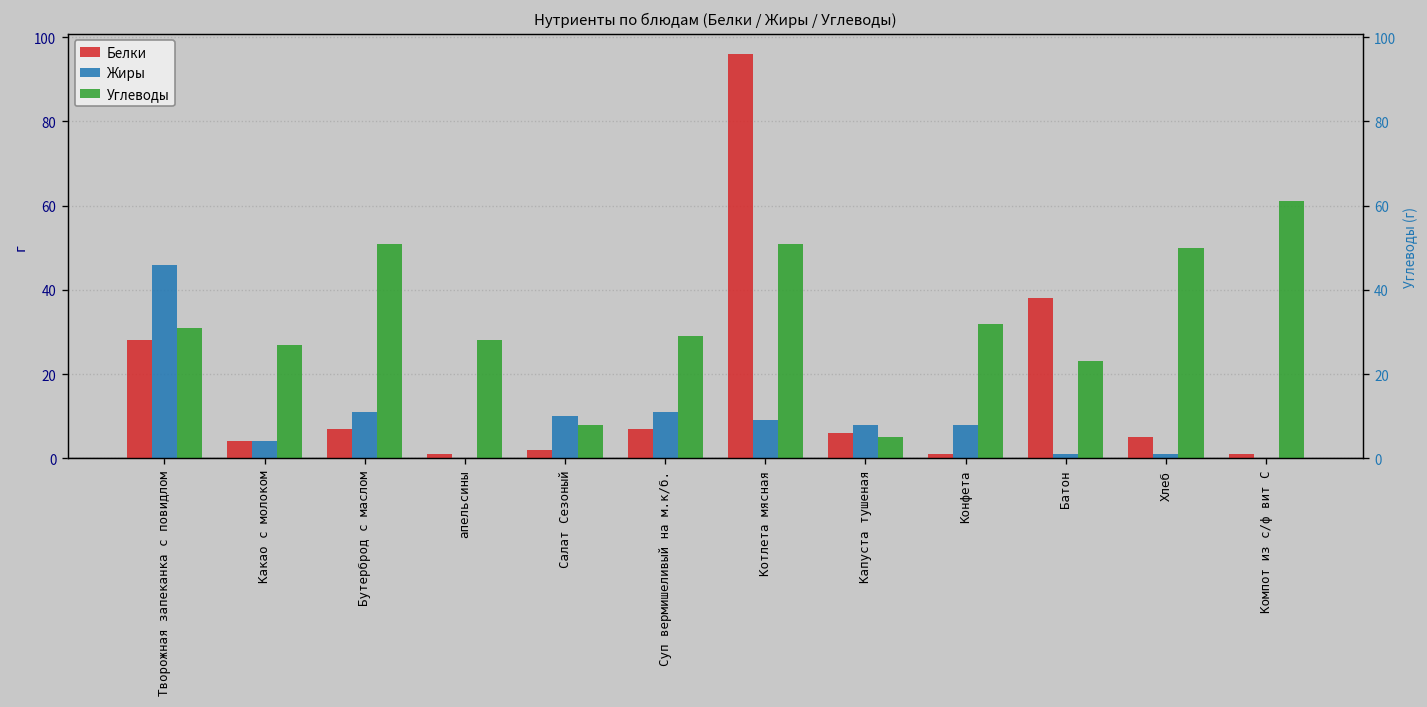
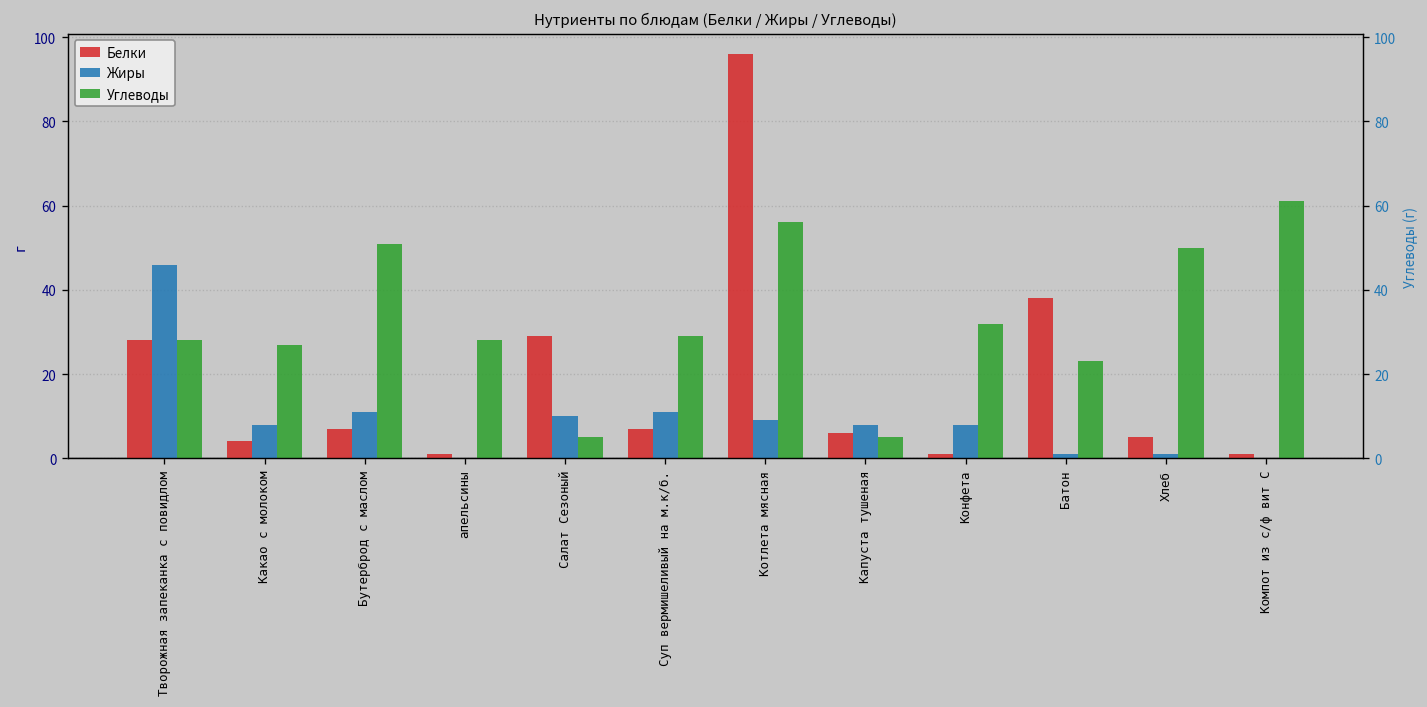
Углеводы, Творожная запеканка с повидлом: 31 -> 28
Жиры, Какао с молоком: 4 -> 8
Белки, Салат Сезоный: 2 -> 29
Углеводы, Салат Сезоный: 8 -> 5
Углеводы, Котлета мясная: 51 -> 56
